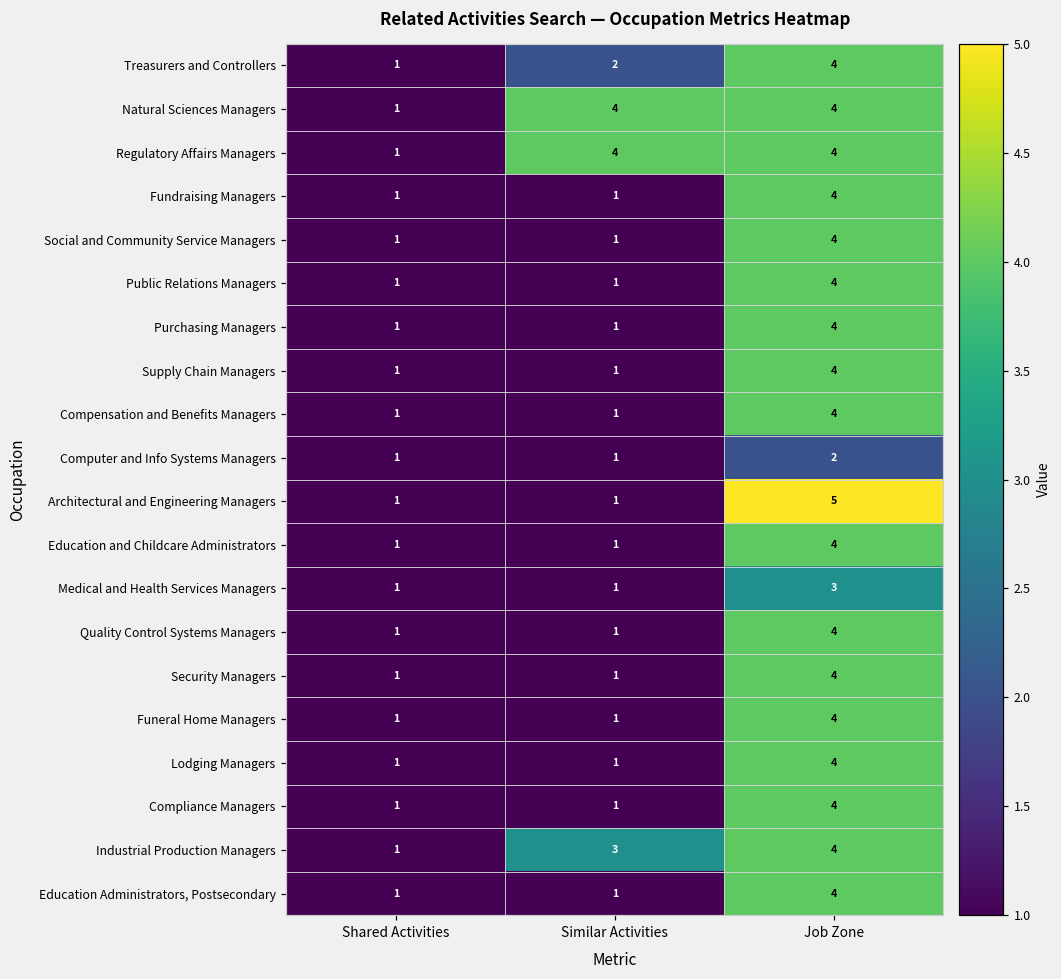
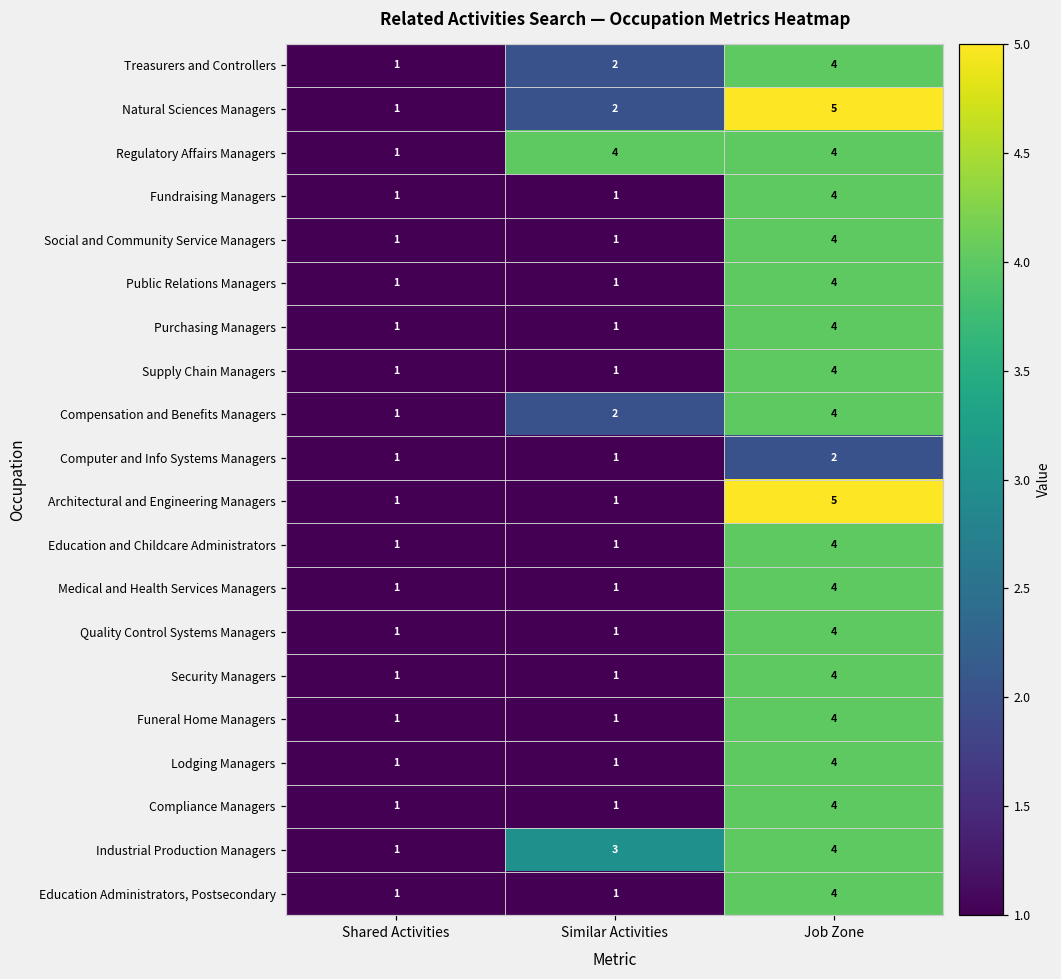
Natural Sciences Managers, Similar Activities: 4 -> 2
Natural Sciences Managers, Job Zone: 4 -> 5
Compensation and Benefits Managers, Similar Activities: 1 -> 2
Medical and Health Services Managers, Job Zone: 3 -> 4
